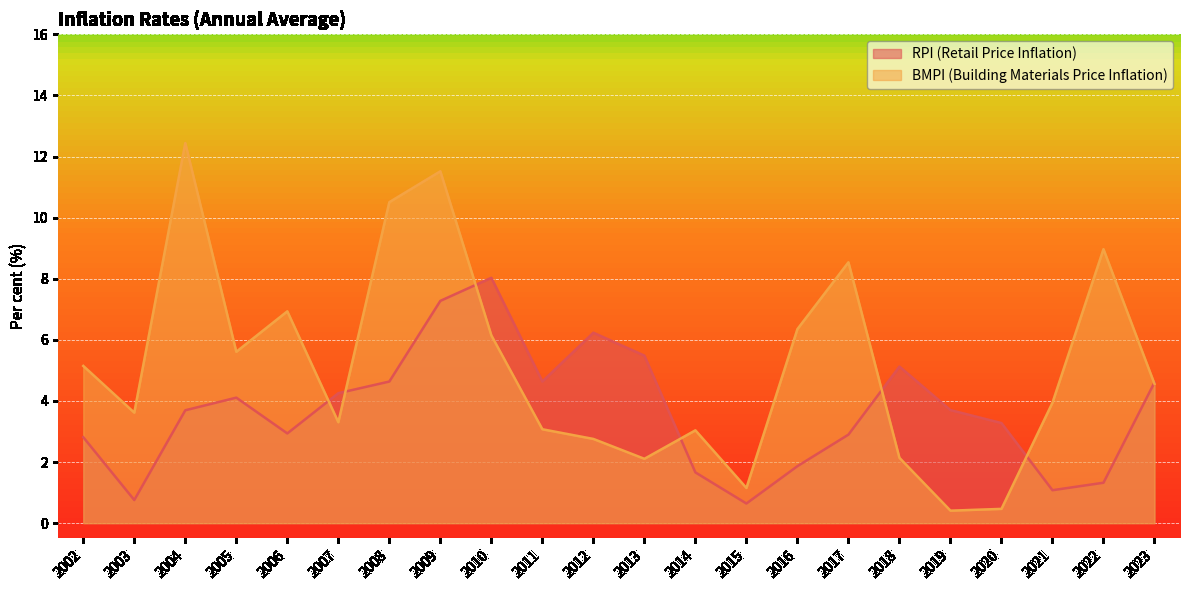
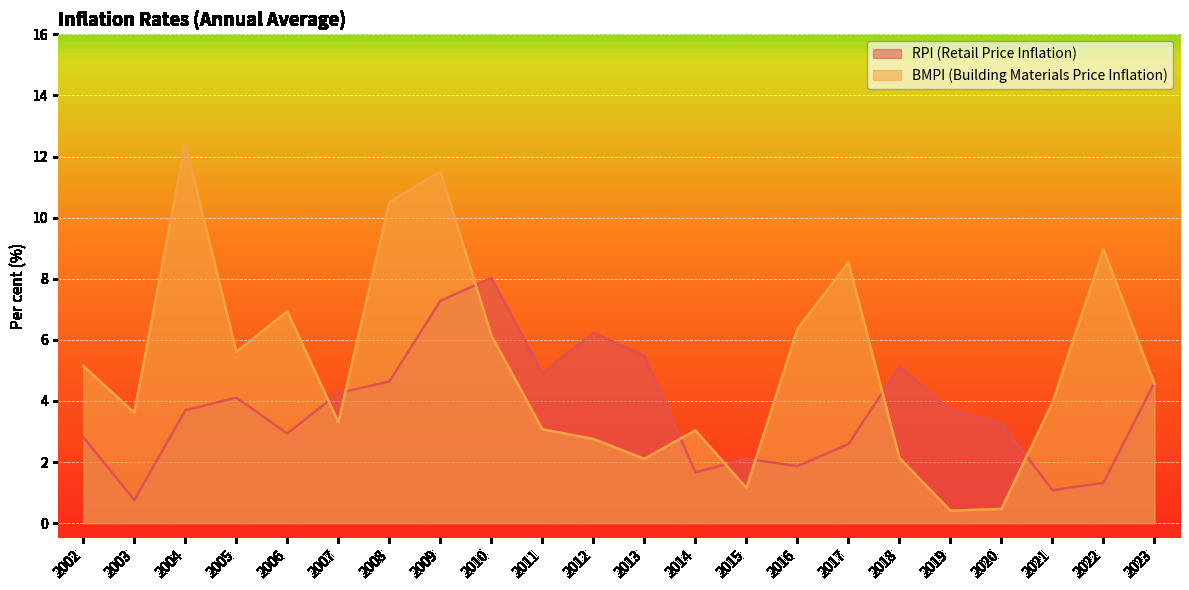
RPI (Retail Price Inflation), 2011: 4.6 -> 4.9
RPI (Retail Price Inflation), 2015: 0.6 -> 2.1
RPI (Retail Price Inflation), 2017: 2.9 -> 2.6
